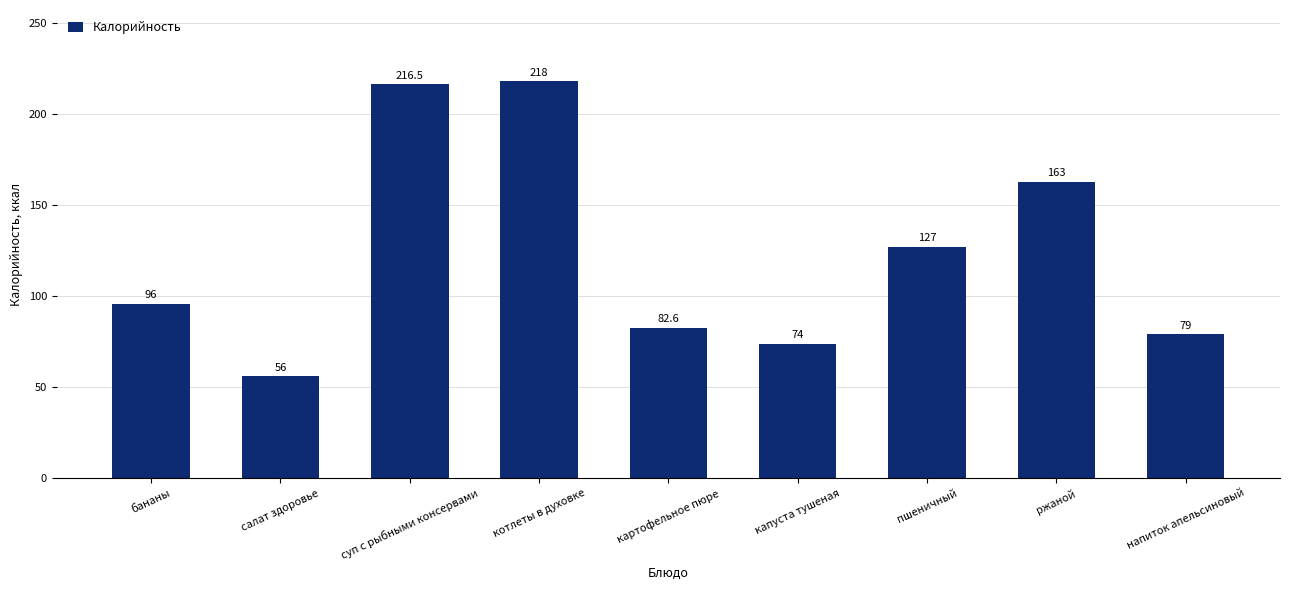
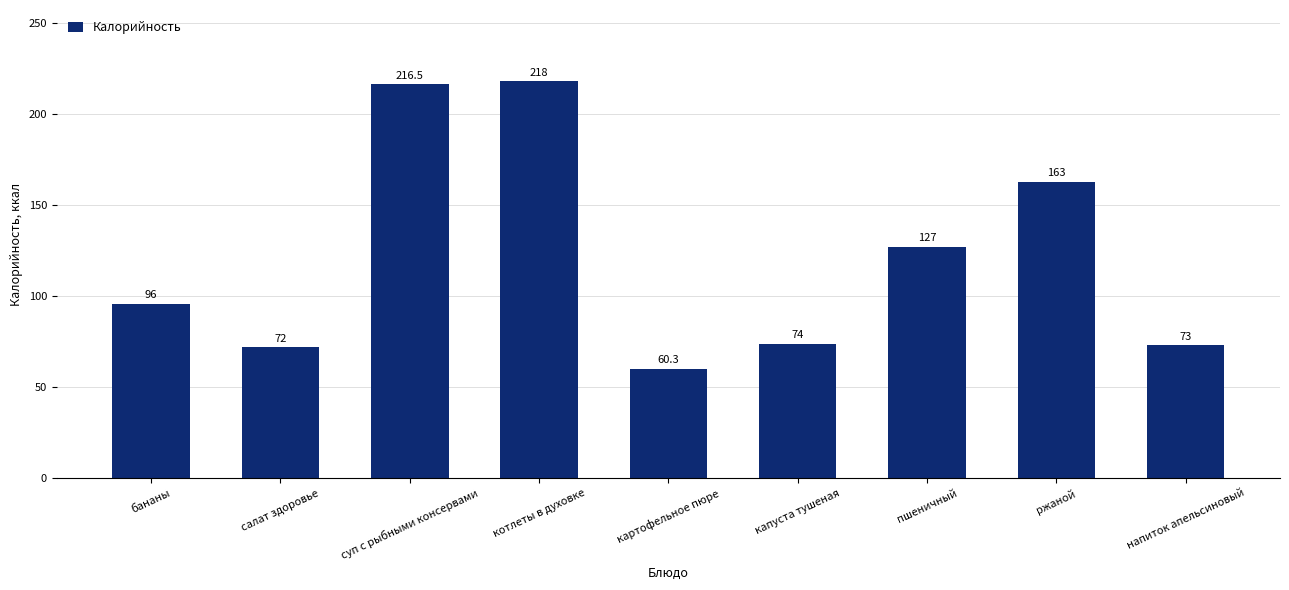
салат здоровье: 56 -> 72
картофельное пюре: 82.6 -> 60.3
напиток апельсиновый: 79 -> 73
